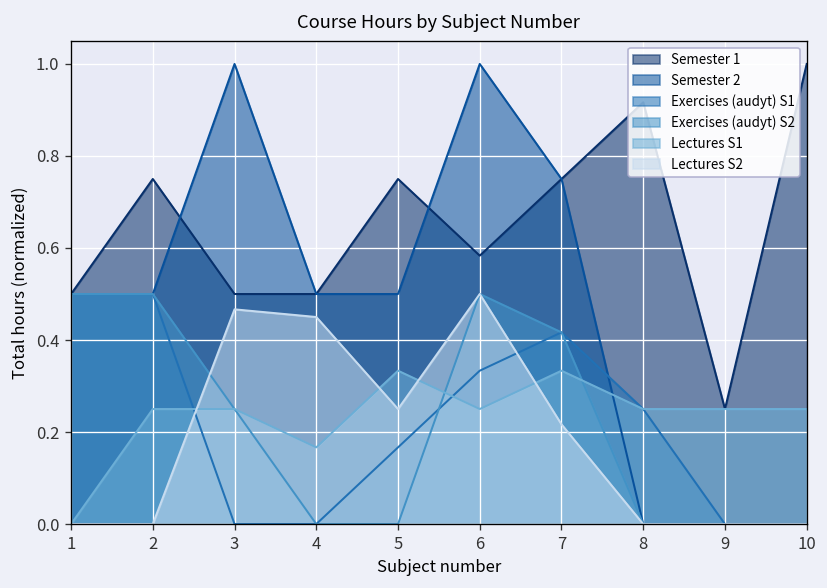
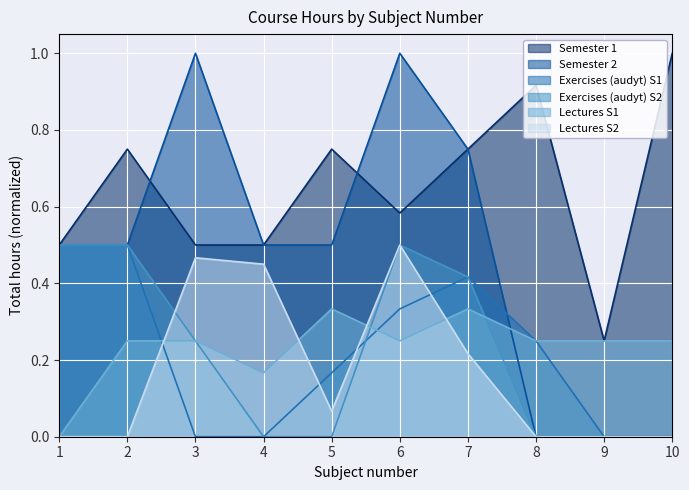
Lectures S2, 5: 0.25 -> 0.07
